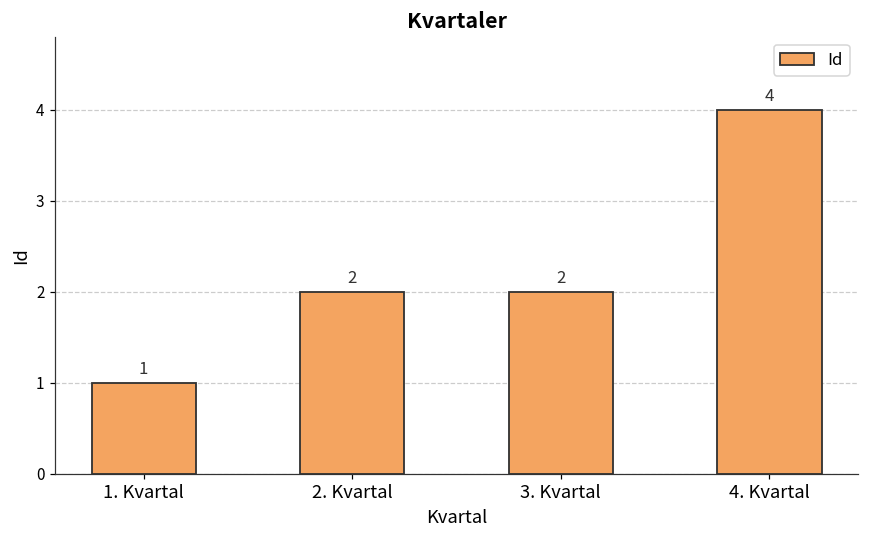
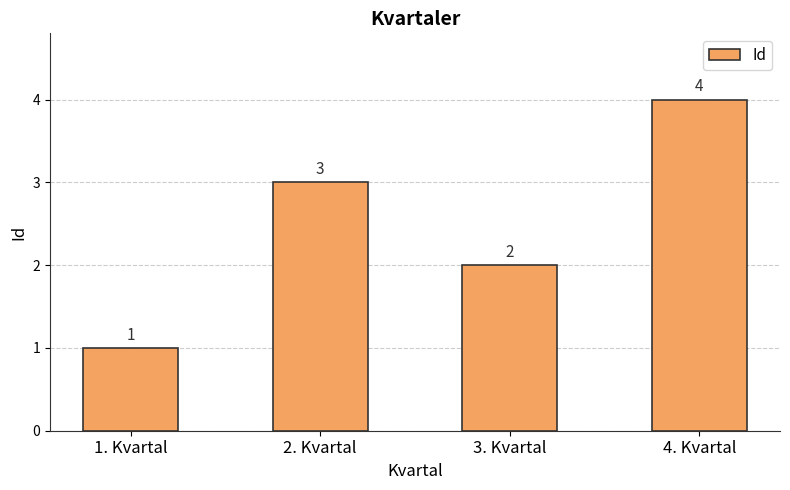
2. Kvartal: 2 -> 3
